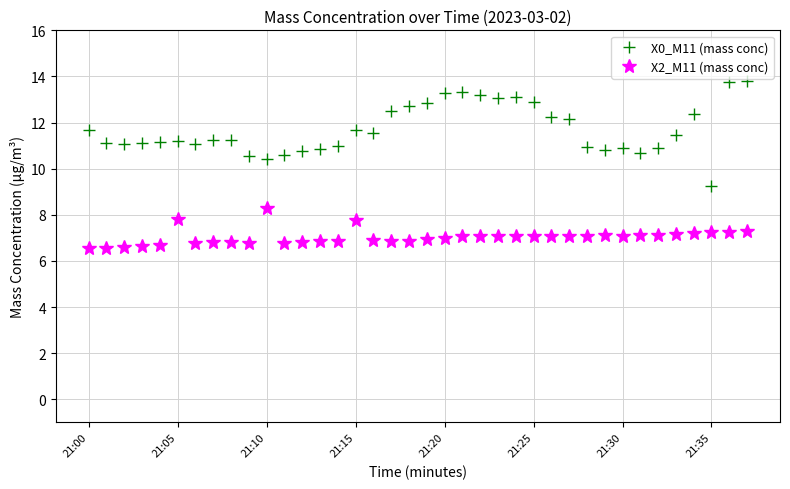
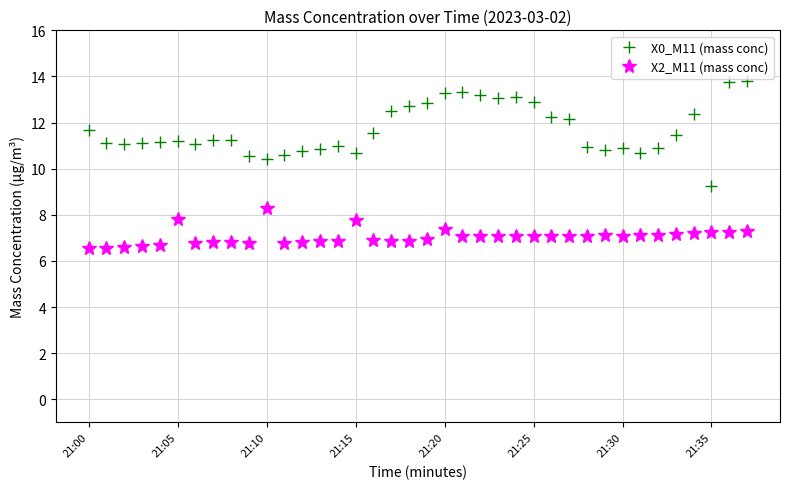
X0_M11 (mass conc), 21:15: 11.7 -> 10.7
X2_M11 (mass conc), 21:20: 7.0 -> 7.4
